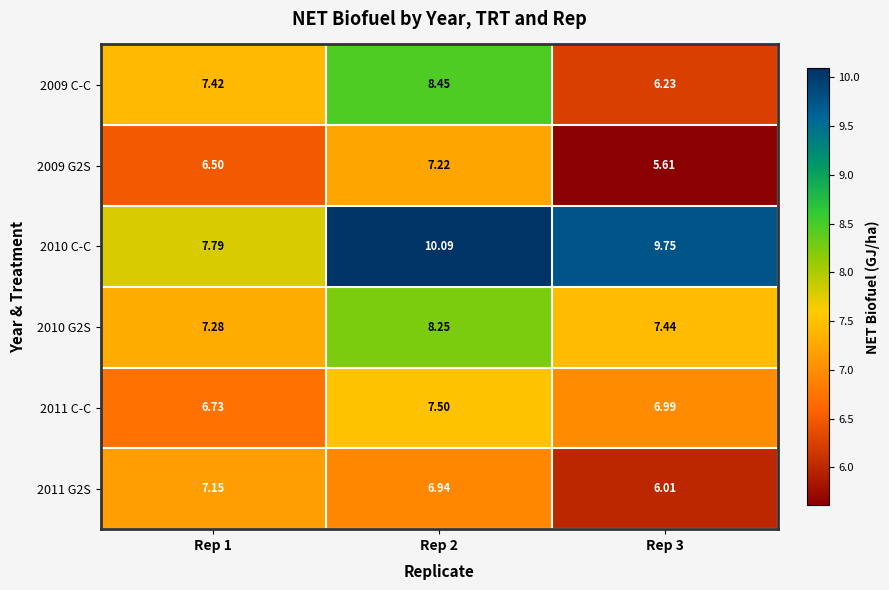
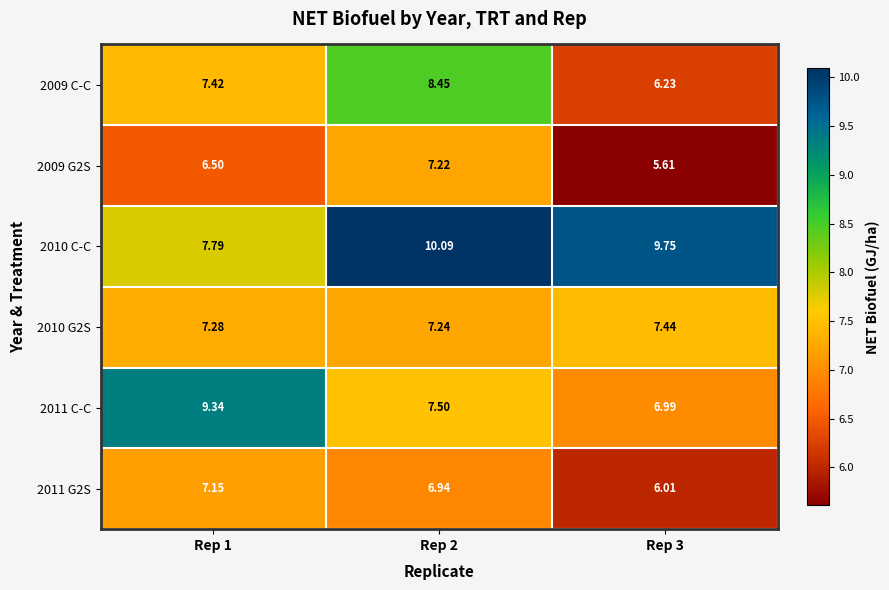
2010 G2S, Rep 2: 8.25 -> 7.24
2011 C-C, Rep 1: 6.73 -> 9.34
